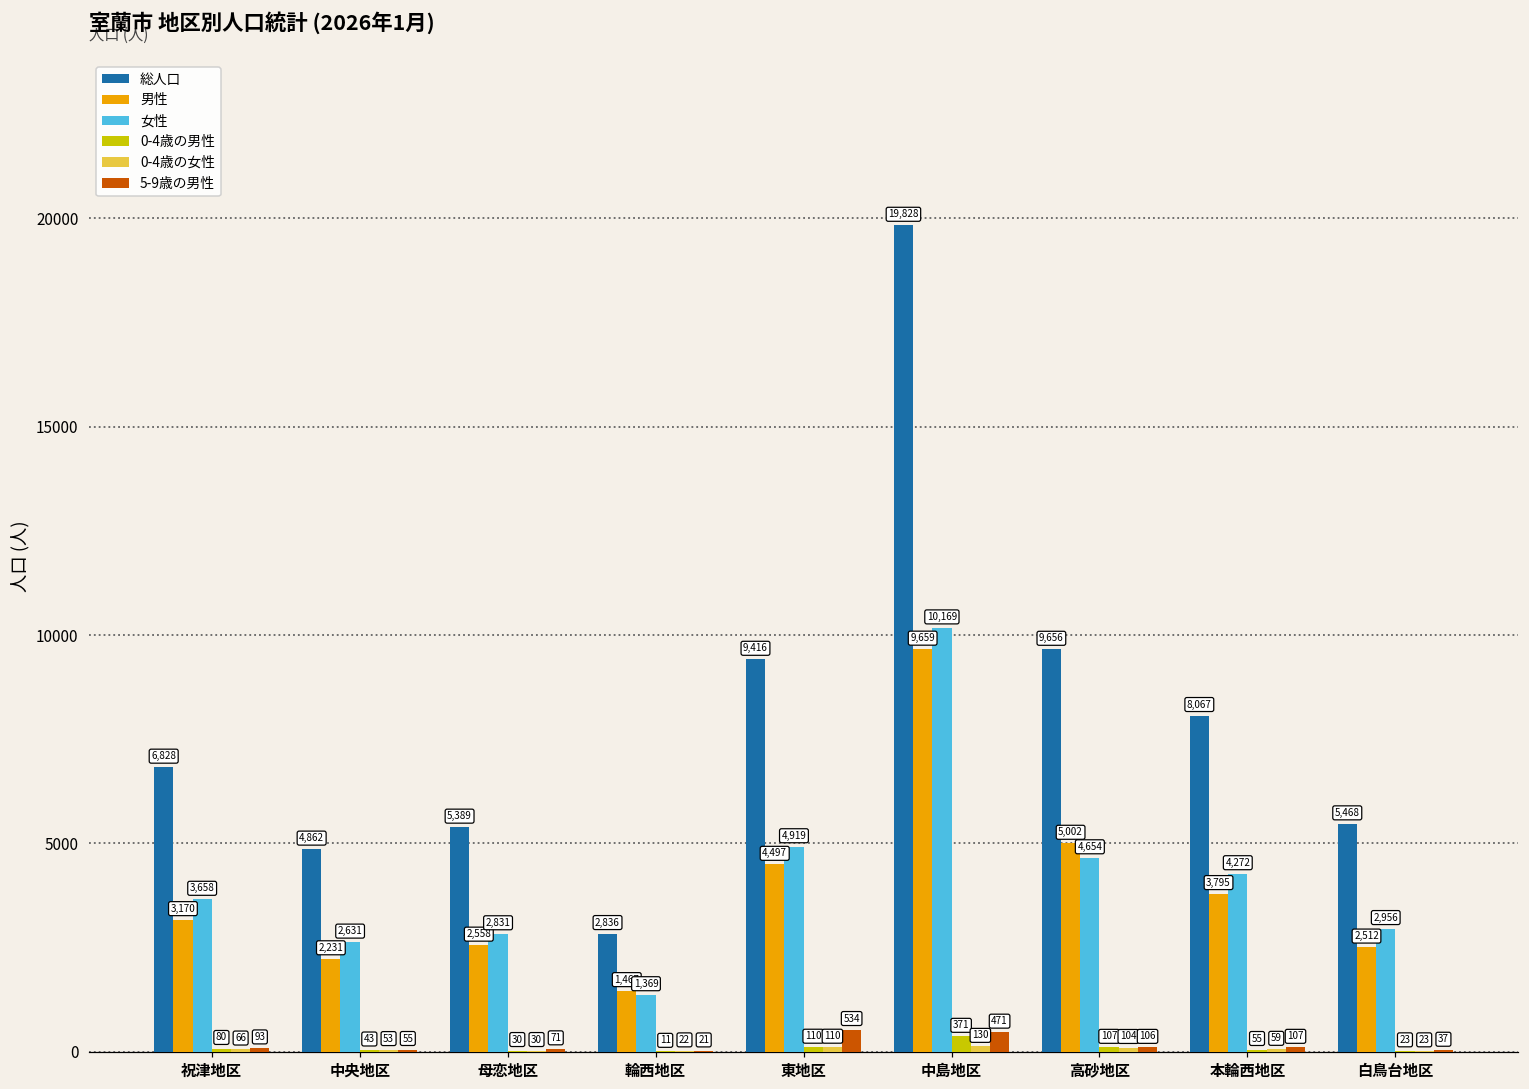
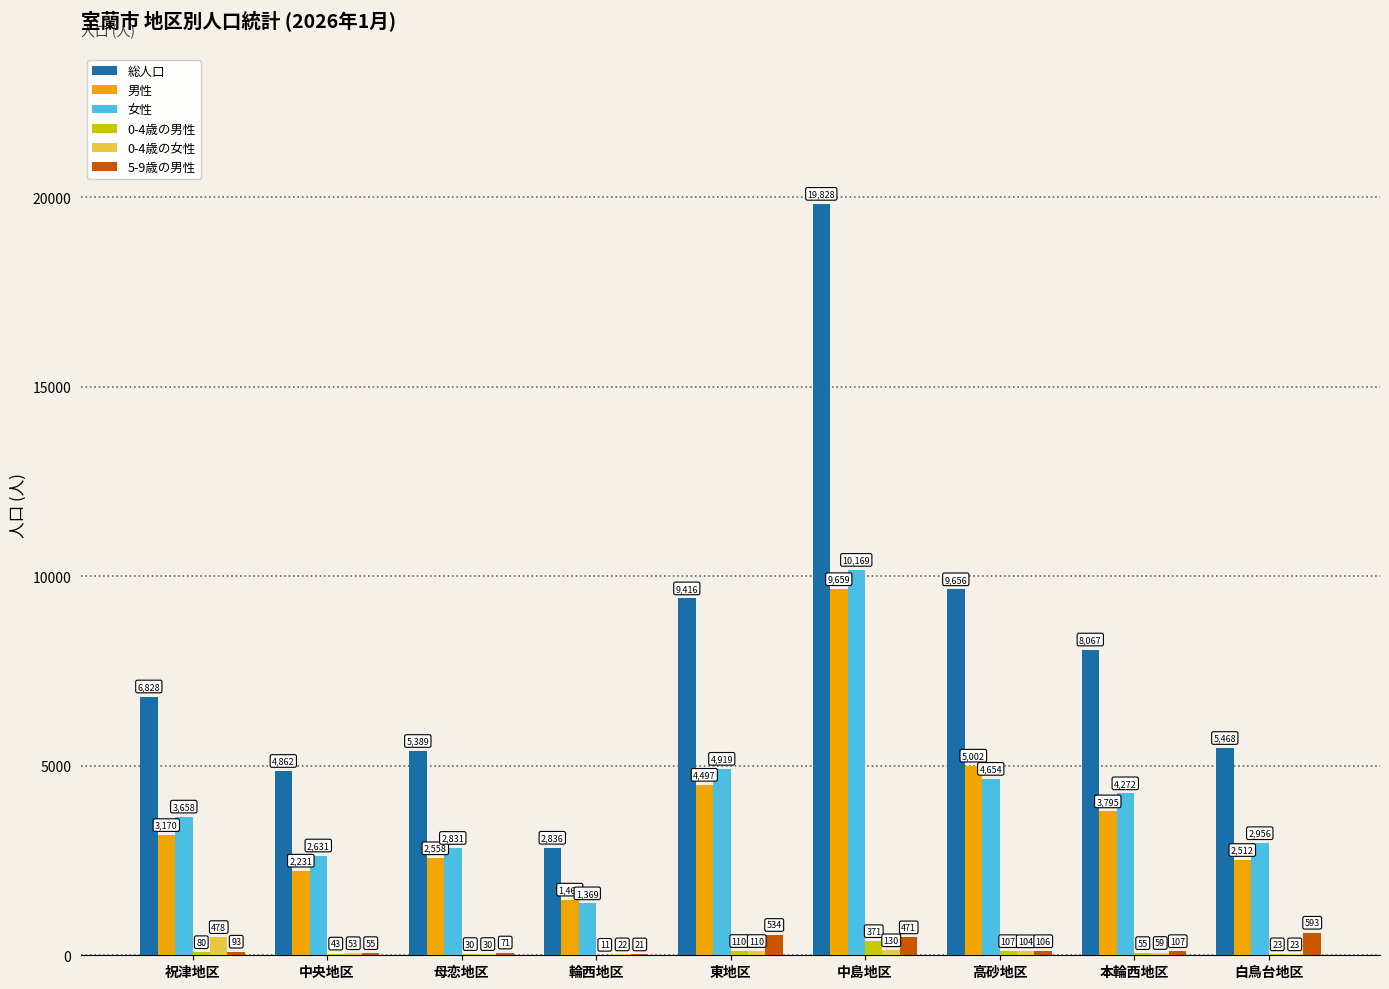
0-4歳の女性, 祝津地区: 66 -> 478
5-9歳の男性, 白鳥台地区: 37 -> 593
